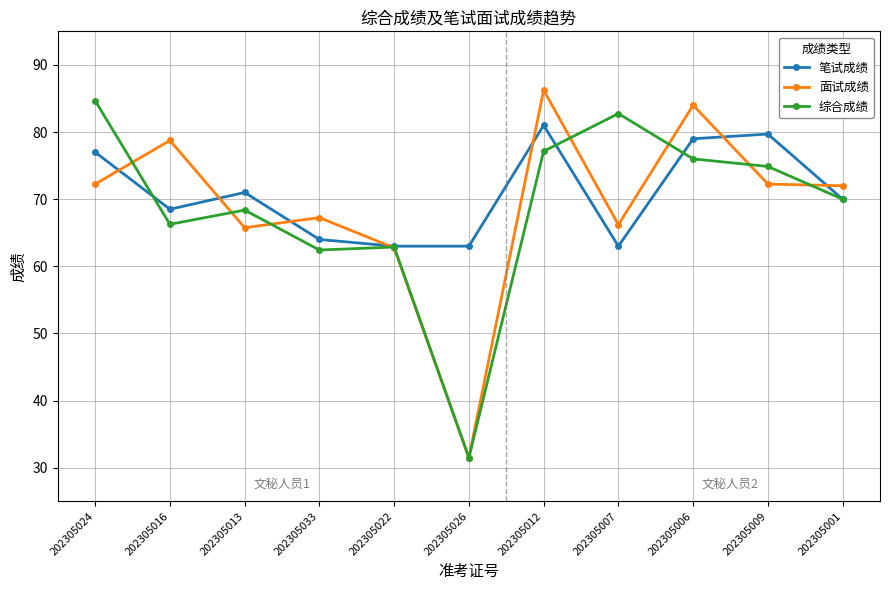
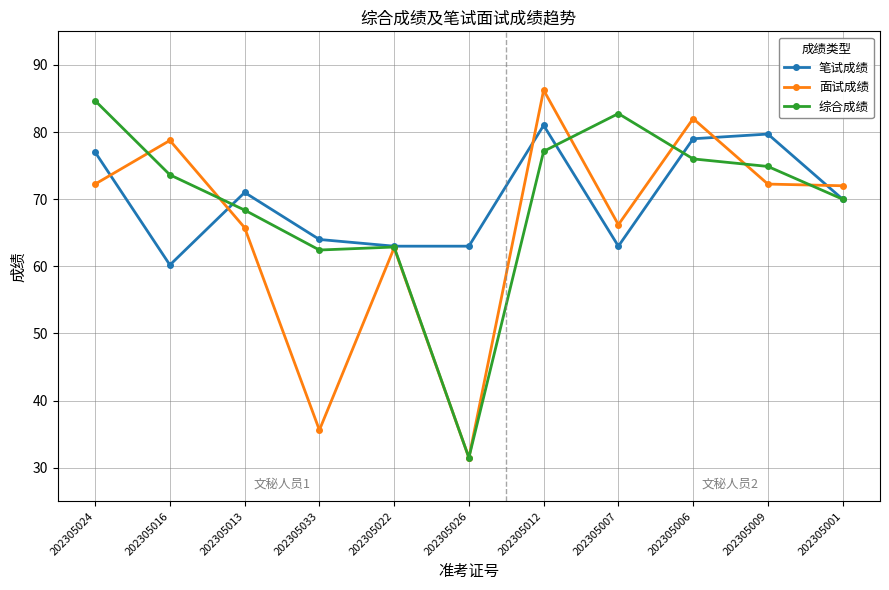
笔试成绩, 202305016: 69 -> 60
综合成绩, 202305016: 66 -> 74
面试成绩, 202305033: 67 -> 36
面试成绩, 202305006: 84 -> 82
